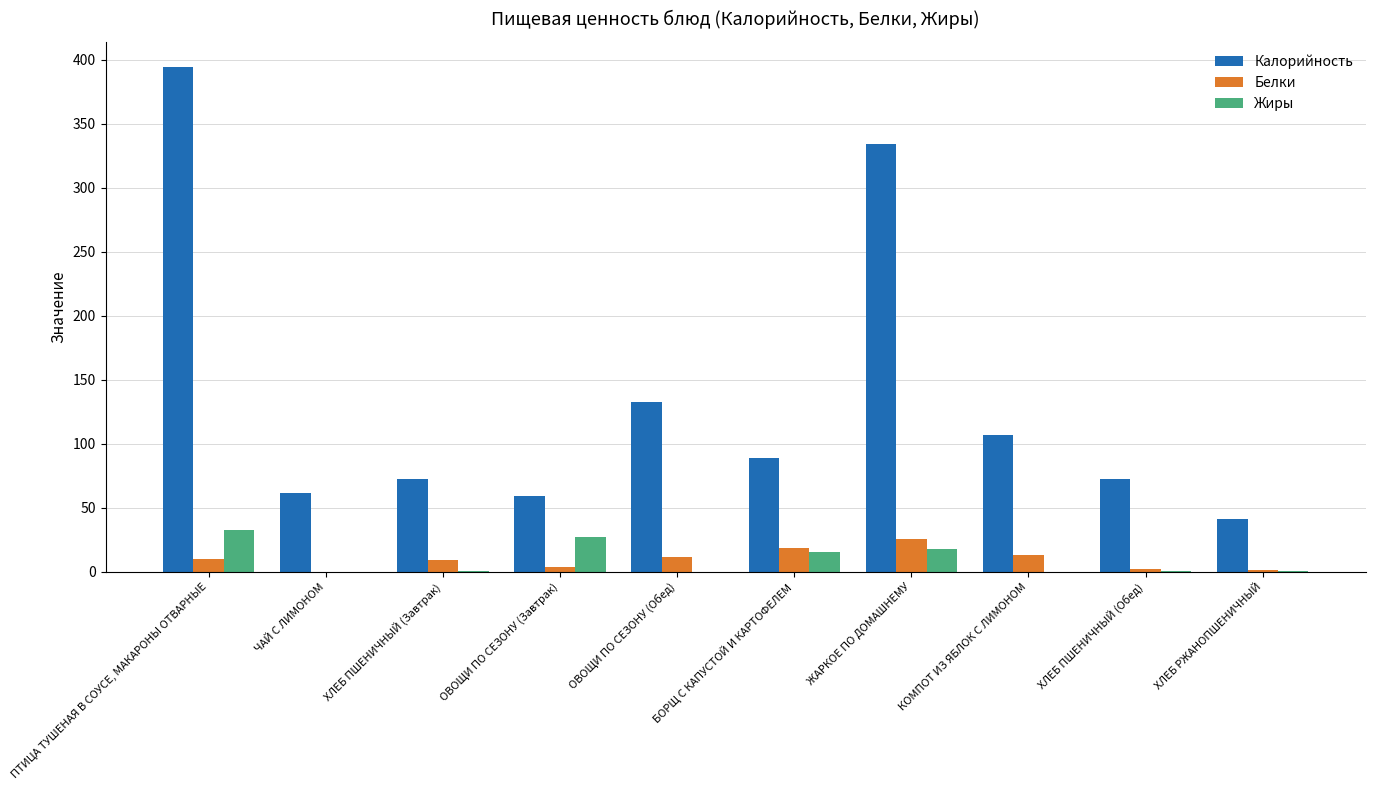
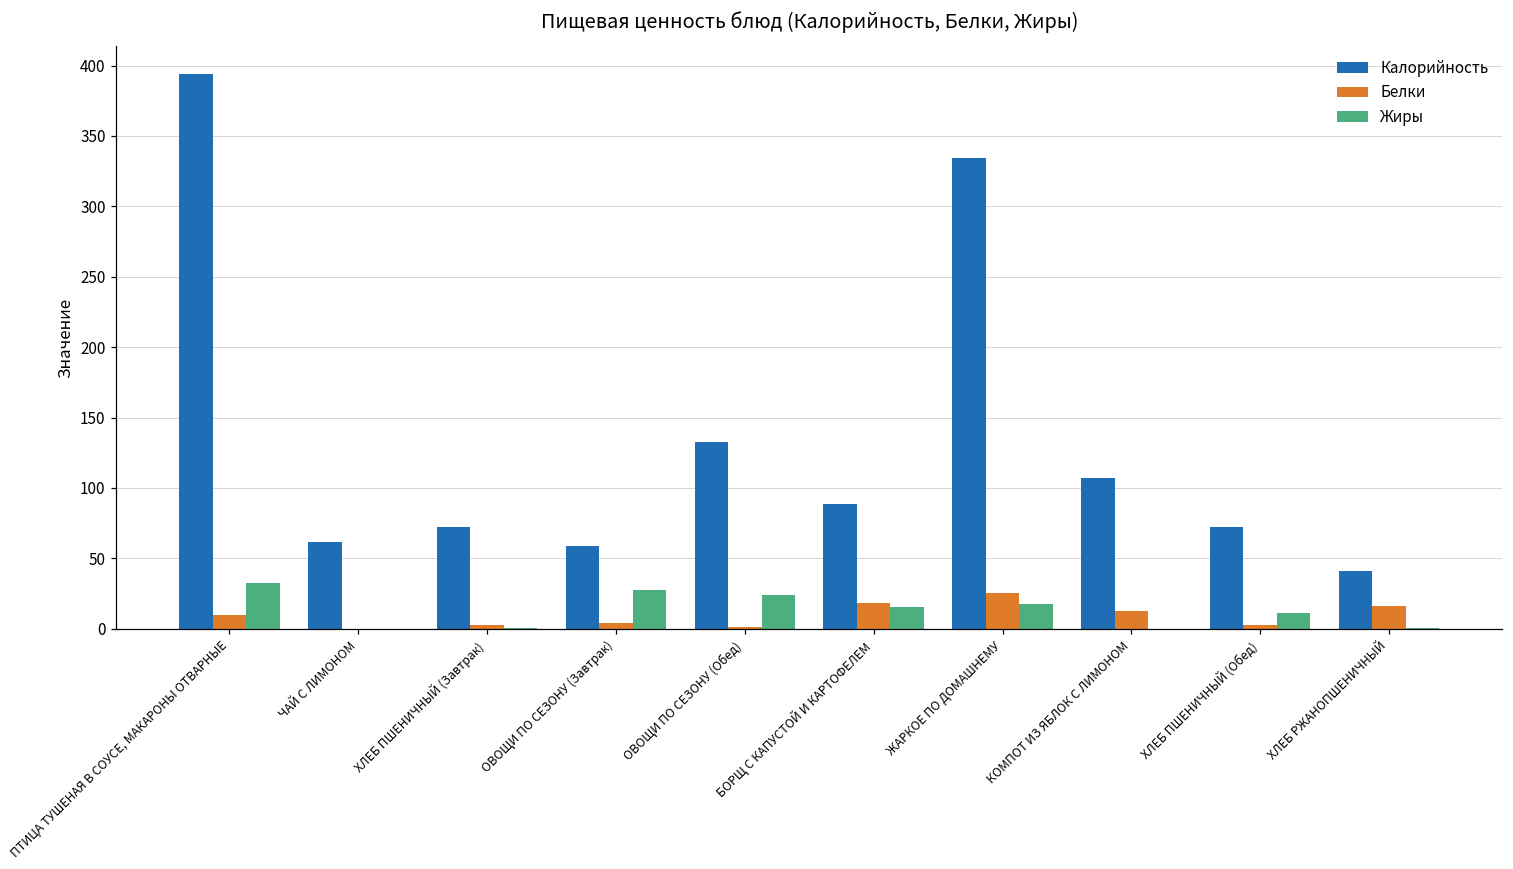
Белки, ХЛЕБ ПШЕНИЧНЫЙ (Завтрак): 9 -> 2
Белки, ОВОЩИ ПО СЕЗОНУ (Обед): 12 -> 1
Жиры, ОВОЩИ ПО СЕЗОНУ (Обед): 0 -> 24
Жиры, ХЛЕБ ПШЕНИЧНЫЙ (Обед): 0 -> 11
Белки, ХЛЕБ РЖАНОПШЕНИЧНЫЙ: 1 -> 16
